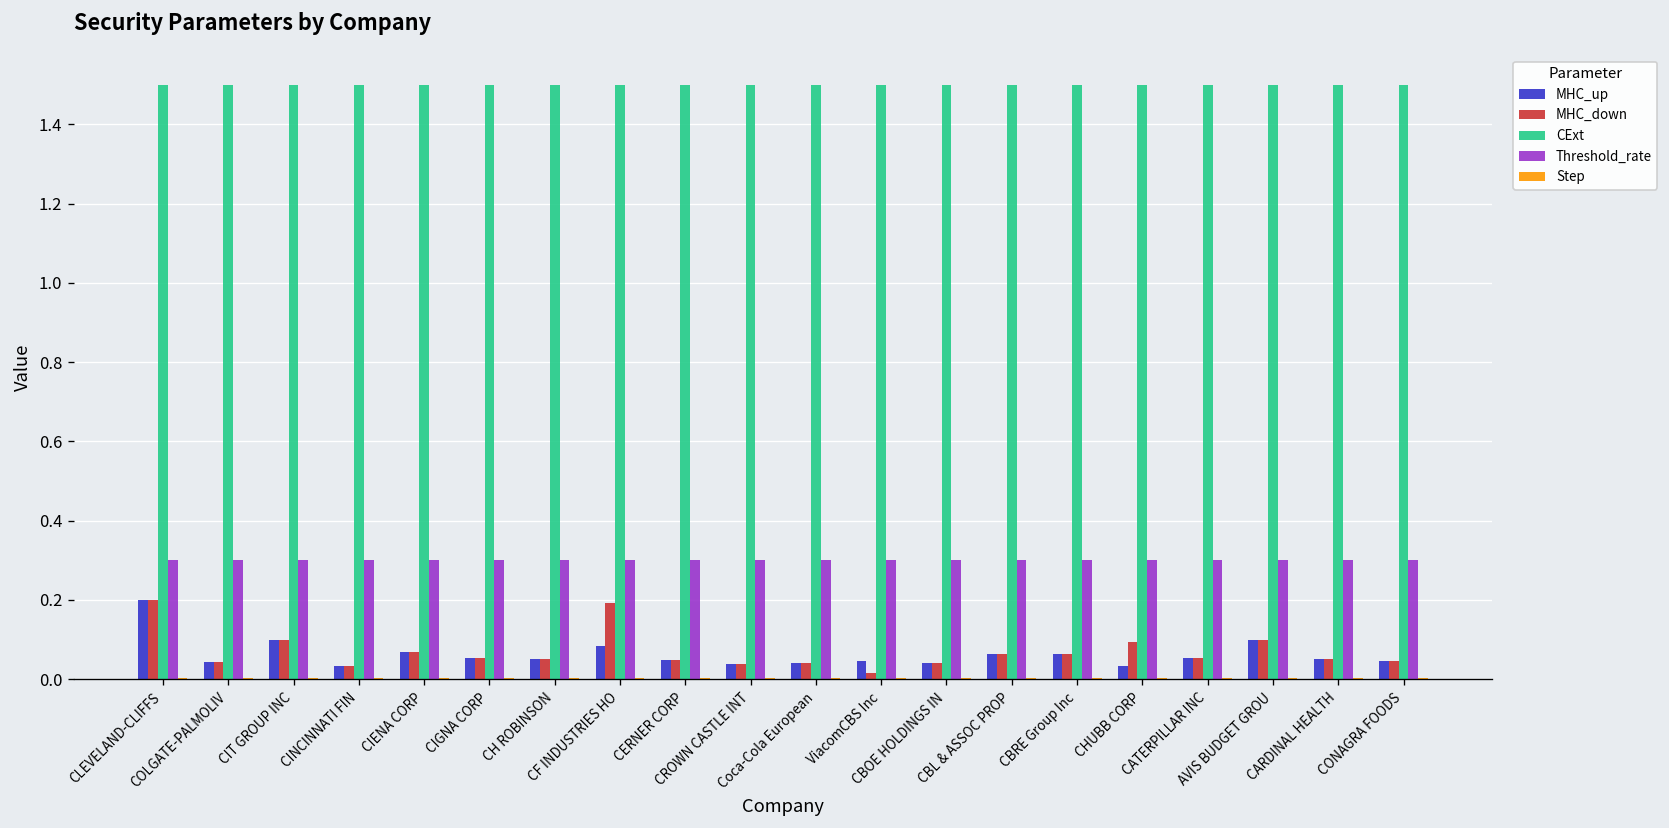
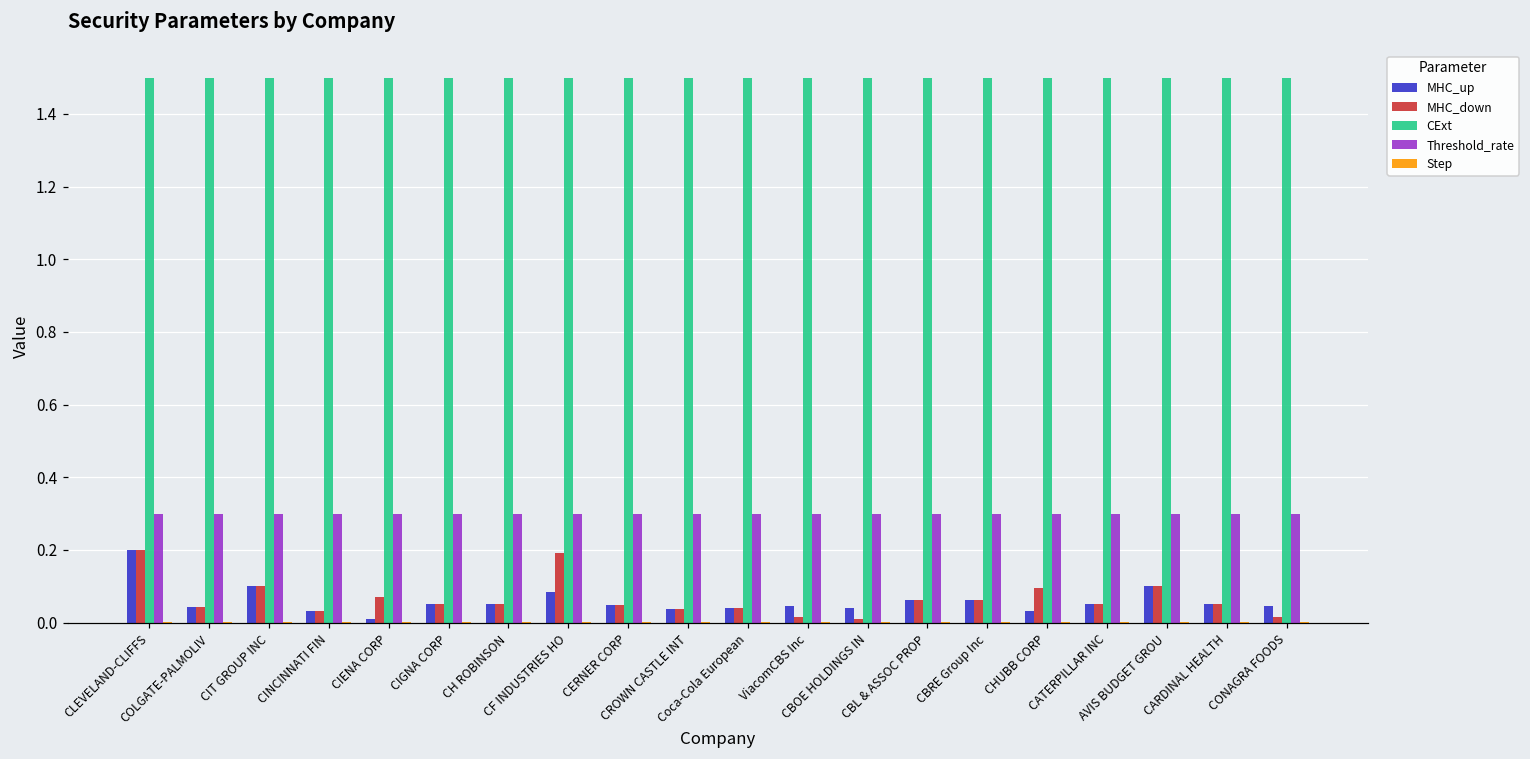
MHC_up, CIENA CORP: 0.07 -> 0.01
MHC_down, CBOE HOLDINGS IN: 0.04 -> 0.01
MHC_down, CONAGRA FOODS: 0.05 -> 0.02
